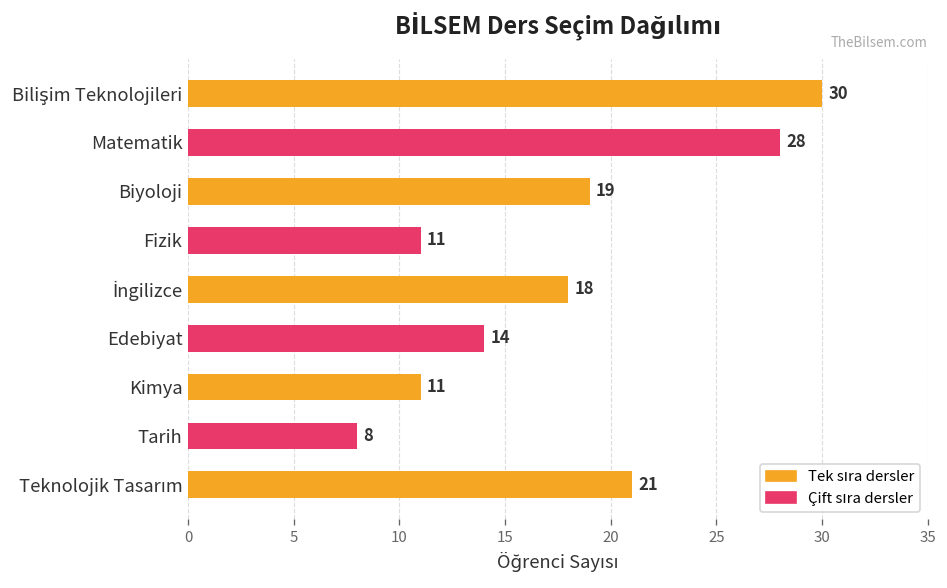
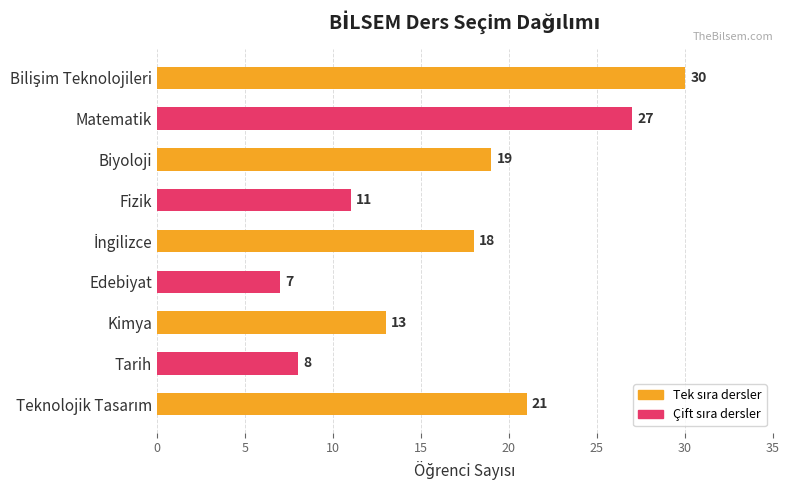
Matematik: 28 -> 27
Edebiyat: 14 -> 7
Kimya: 11 -> 13
